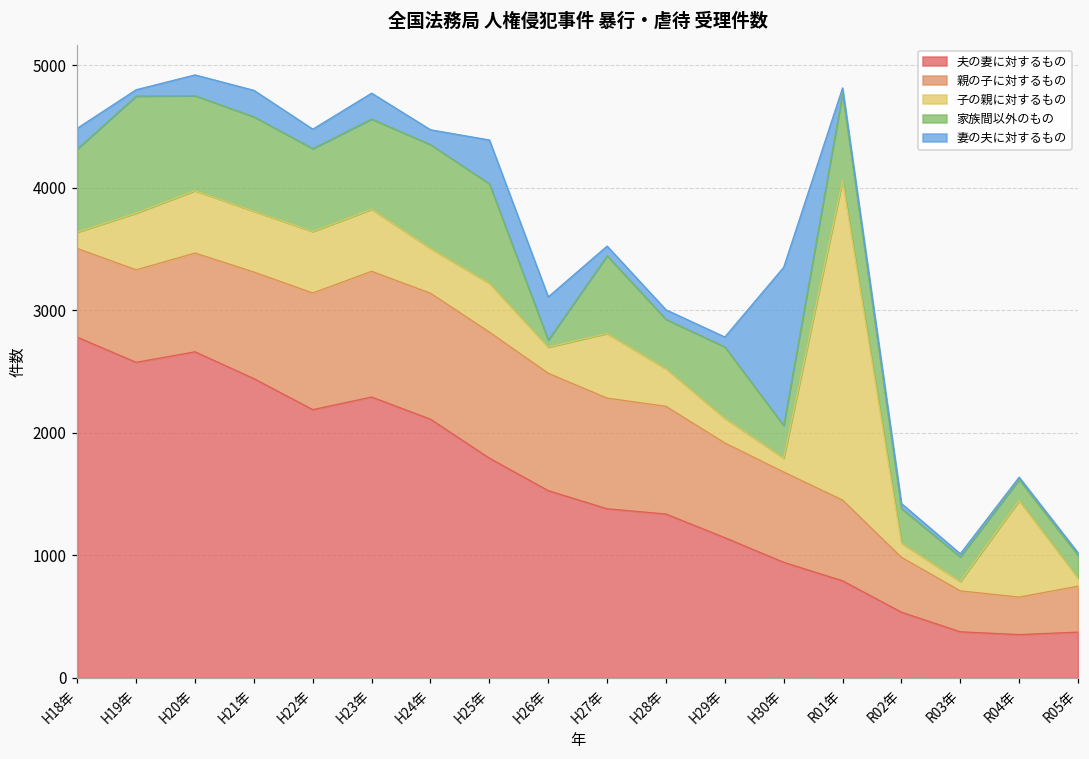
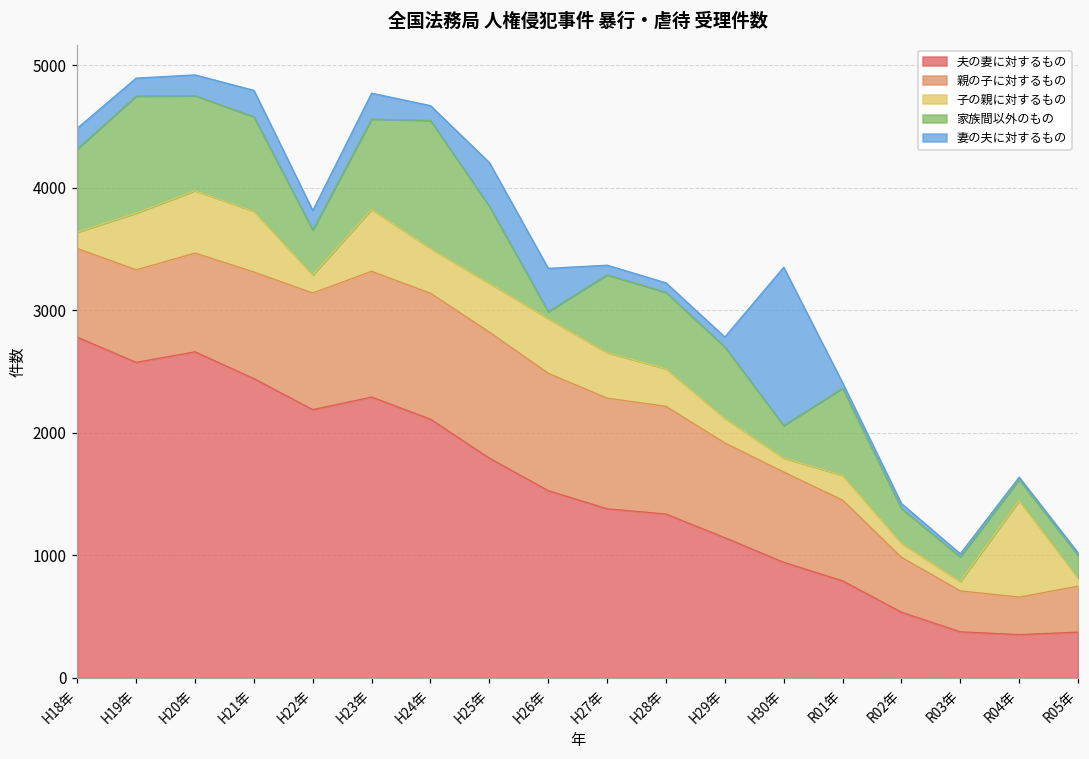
妻の夫に対するもの, H19年: 50 -> 150
子の親に対するもの, H22年: 500 -> 150
家族間以外のもの, H22年: 680 -> 370
家族間以外のもの, H24年: 850 -> 1040
家族間以外のもの, H25年: 810 -> 630
子の親に対するもの, H26年: 210 -> 450
子の親に対するもの, H27年: 530 -> 370
家族間以外のもの, H28年: 400 -> 620
子の親に対するもの, R01年: 2610 -> 200
